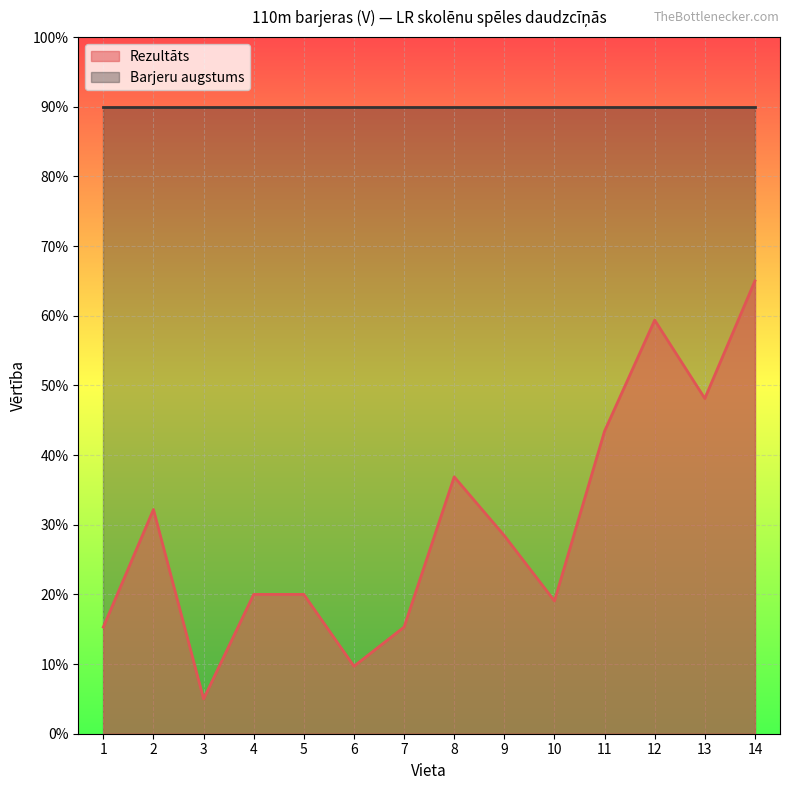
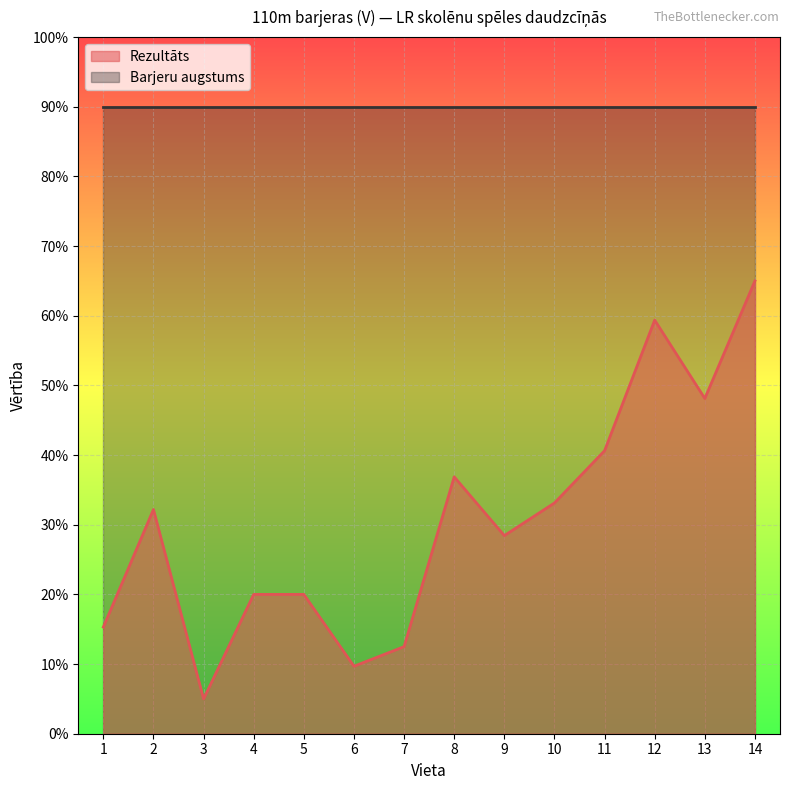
Rezultāts, 7: 15% -> 13%
Rezultāts, 10: 19% -> 33%
Rezultāts, 11: 43% -> 41%
